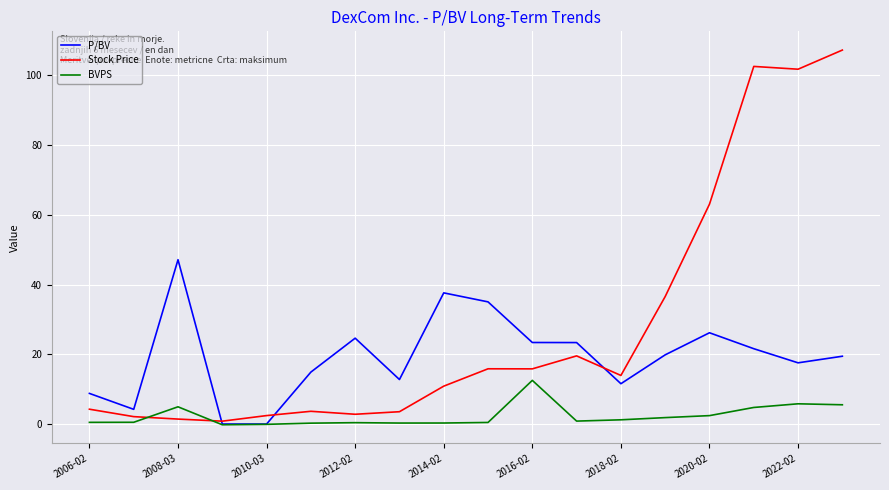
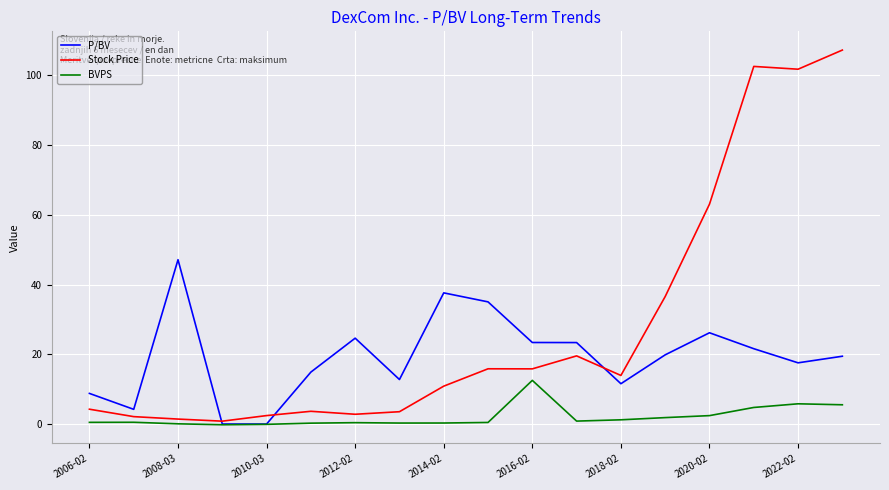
BVPS, 2008-03: 5 -> 0
